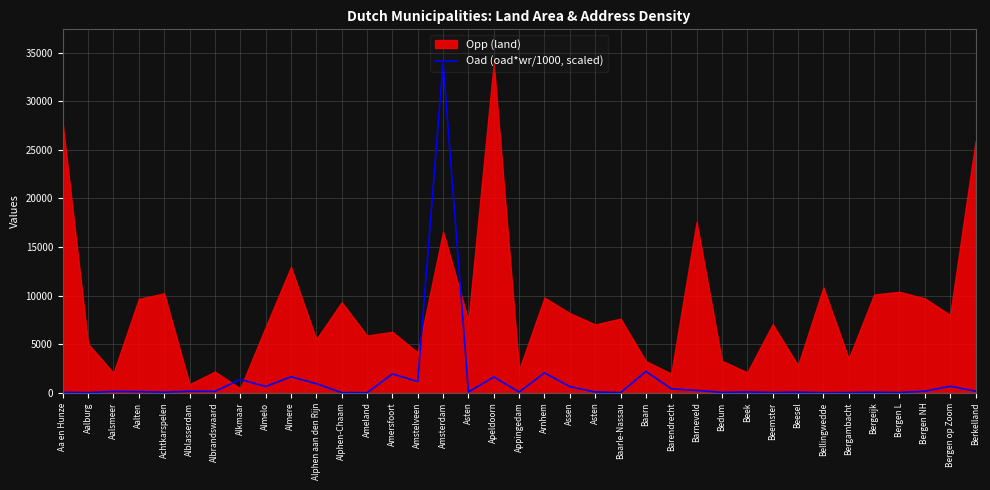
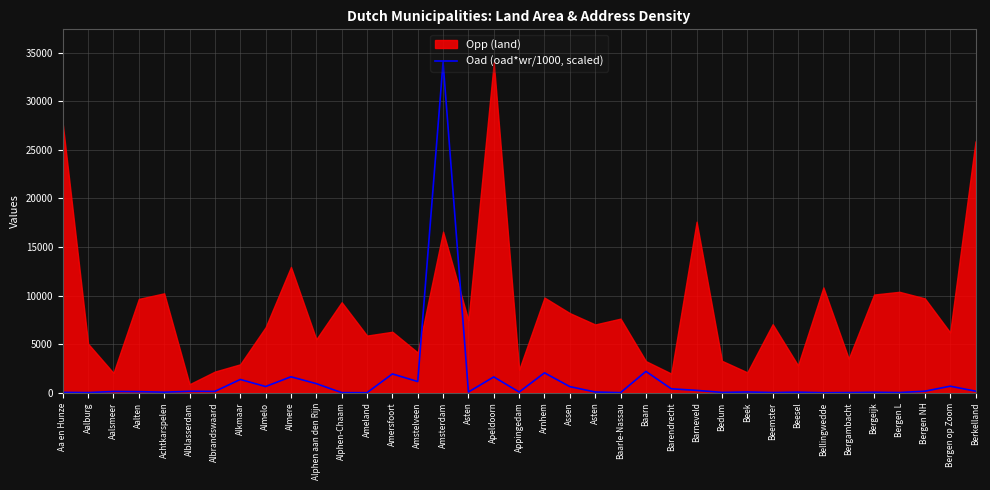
Opp (land), Alkmaar: 0 -> 3000
Opp (land), Bergen op Zoom: 8000 -> 6000
